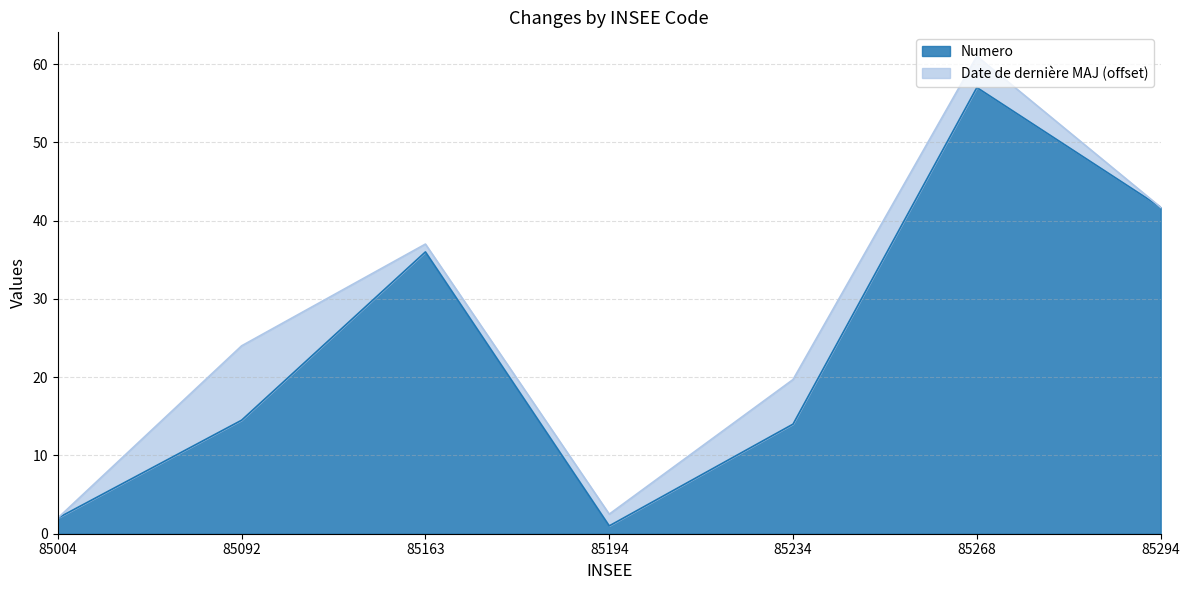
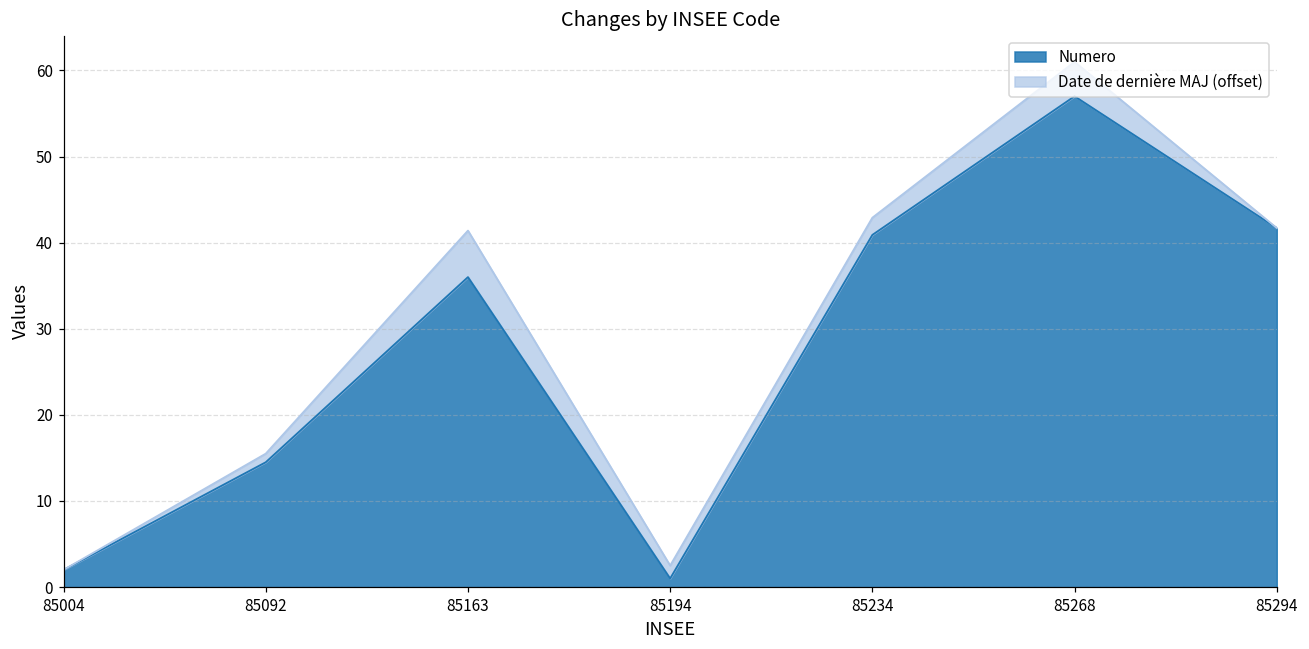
Date de dernière MAJ (offset), 85092: 10 -> 1
Date de dernière MAJ (offset), 85163: 1 -> 5
Numero, 85234: 14 -> 41
Date de dernière MAJ (offset), 85234: 6 -> 2
